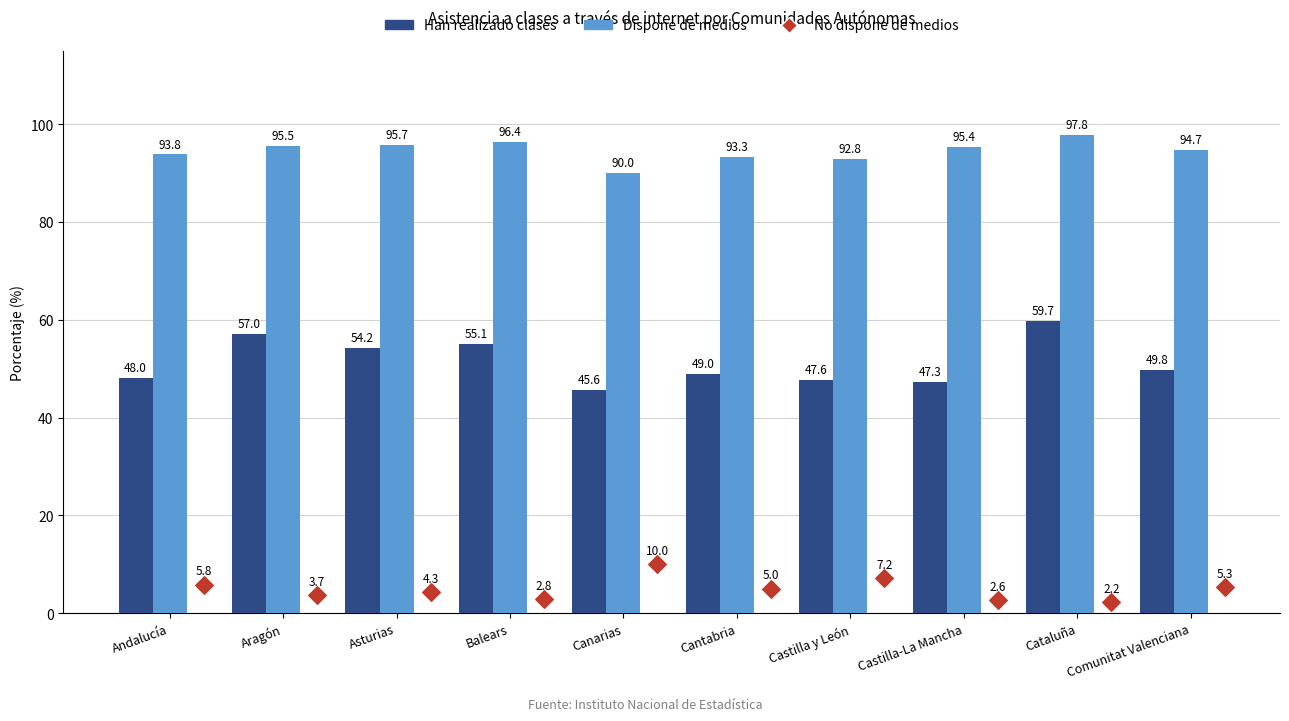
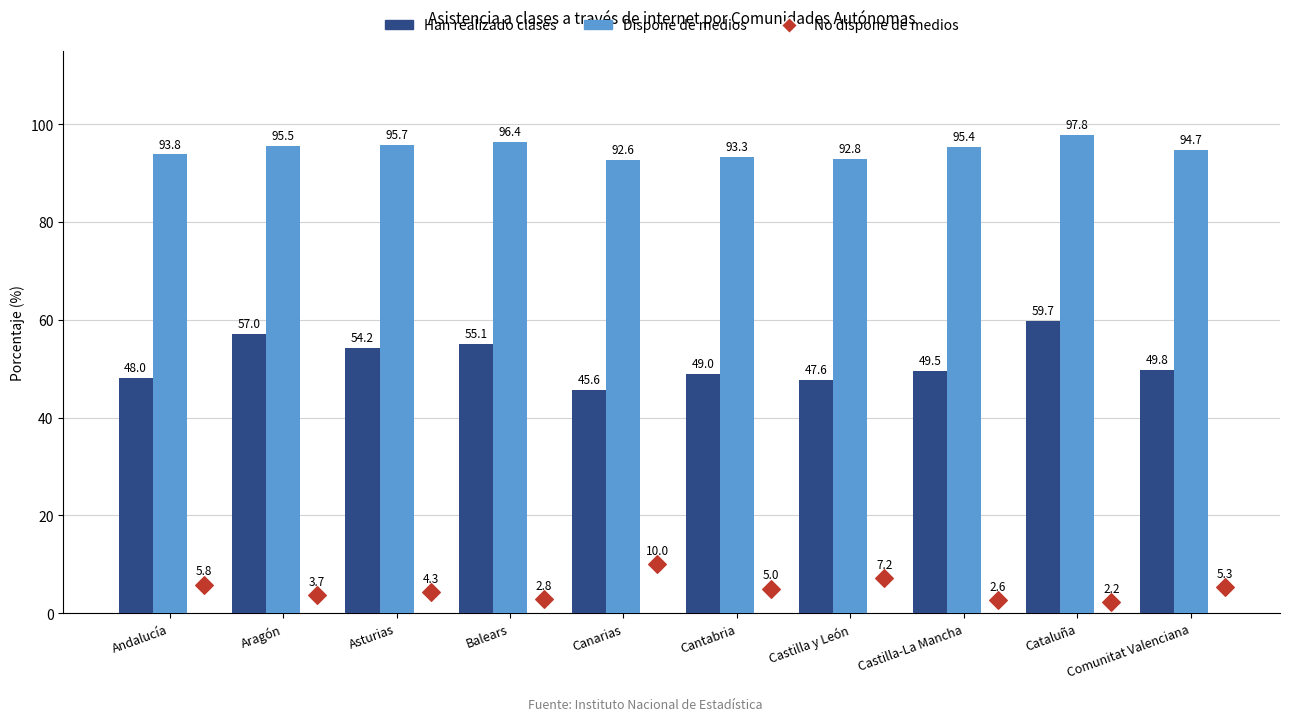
Dispone de medios, Canarias: 90.0 -> 92.6
Han realizado clases, Castilla-La Mancha: 47.3 -> 49.5
